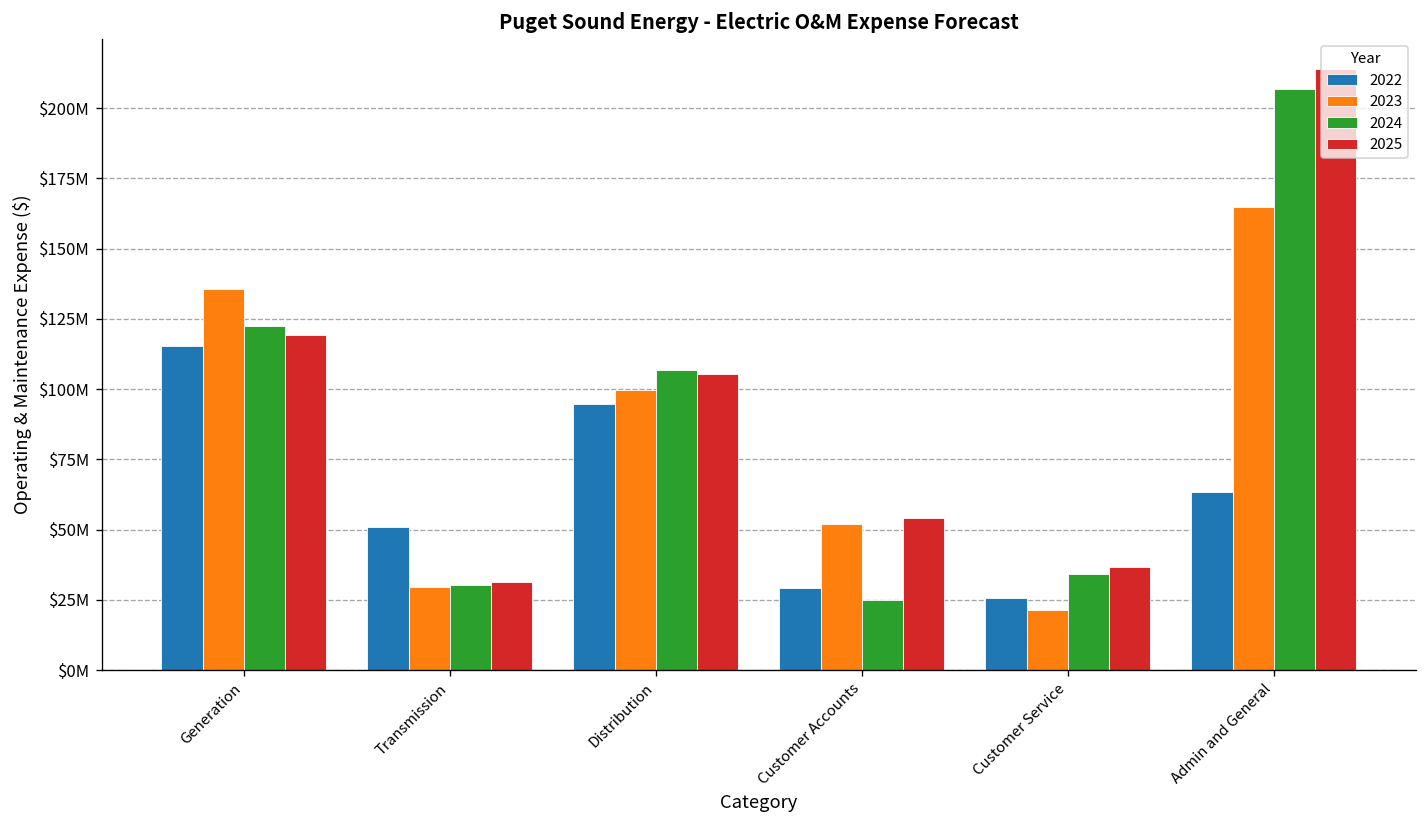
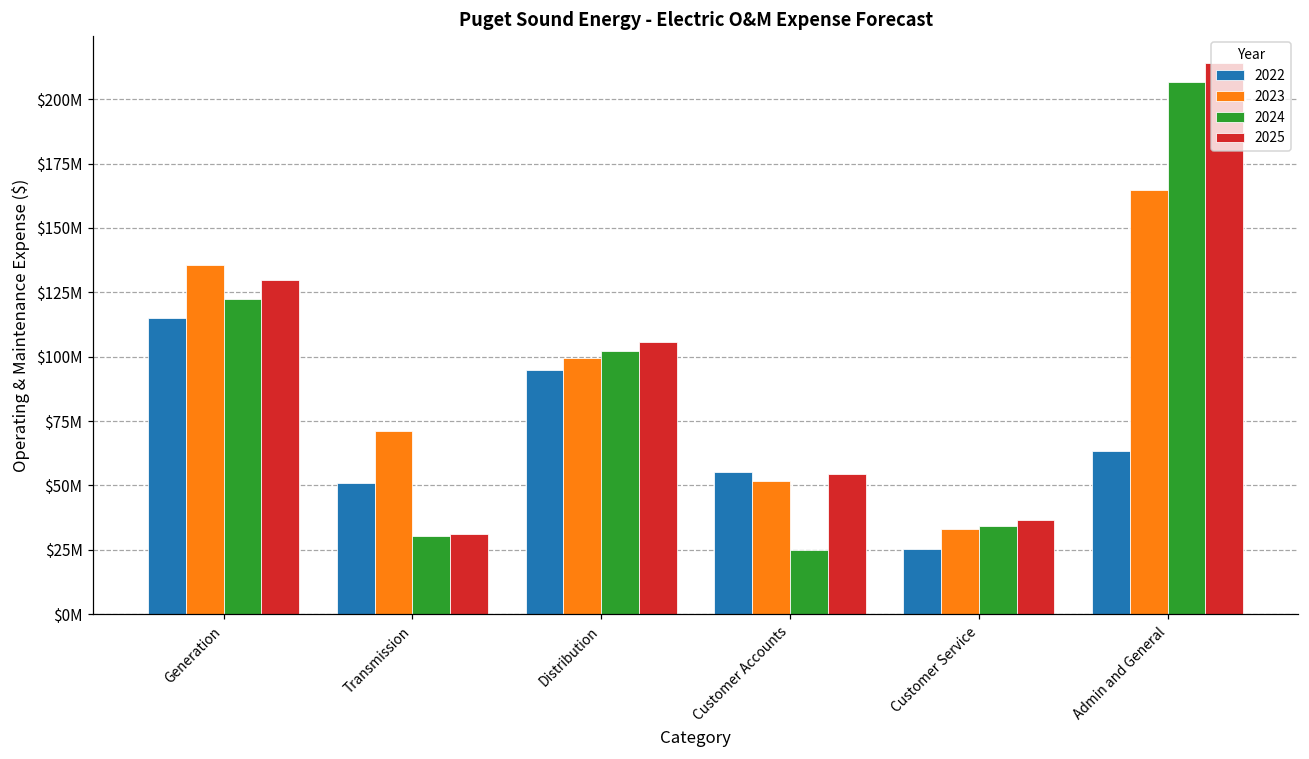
2025, Generation: $119000000 -> $130000000
2023, Transmission: $30000000 -> $71000000
2024, Distribution: $107000000 -> $102000000
2022, Customer Accounts: $29000000 -> $55000000
2023, Customer Service: $22000000 -> $33000000
